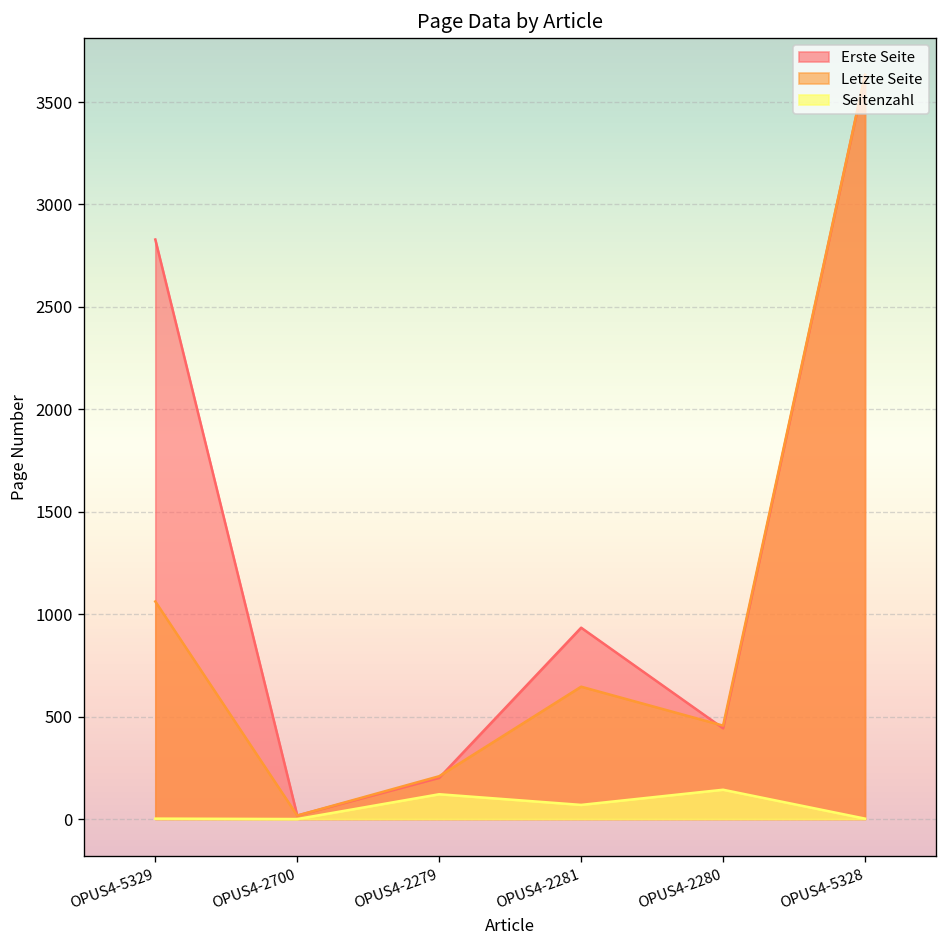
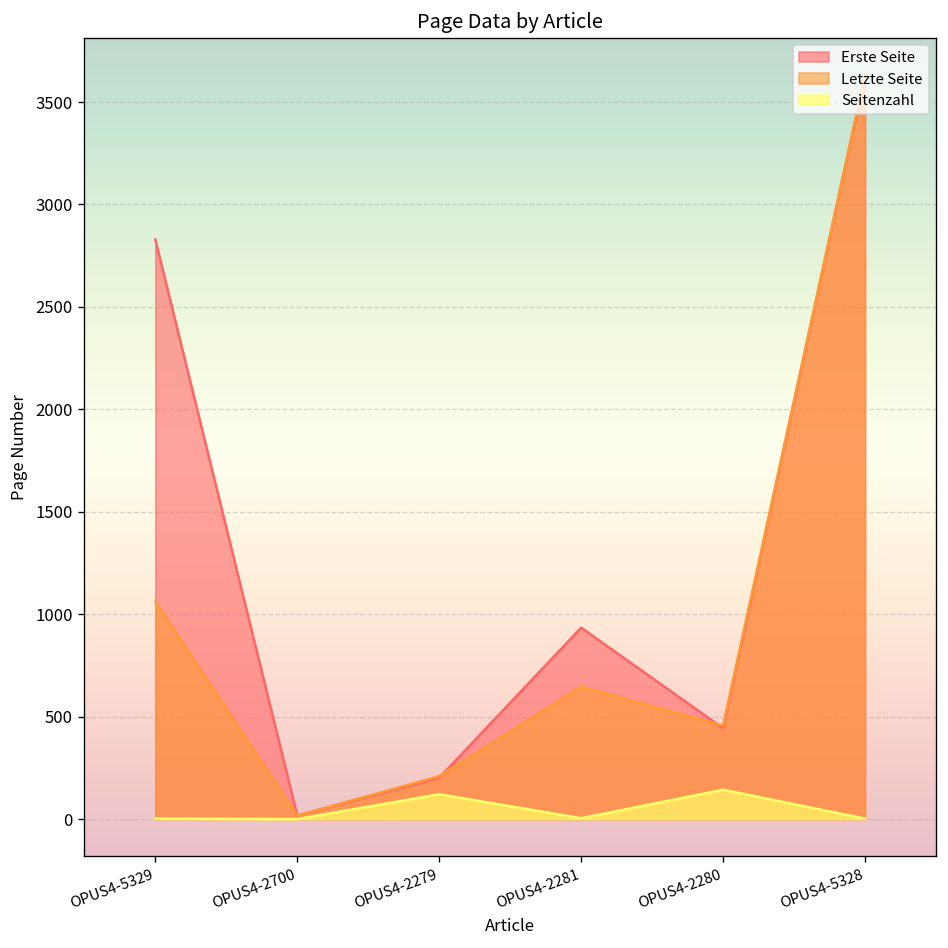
Seitenzahl, OPUS4-2281: 70 -> 0
